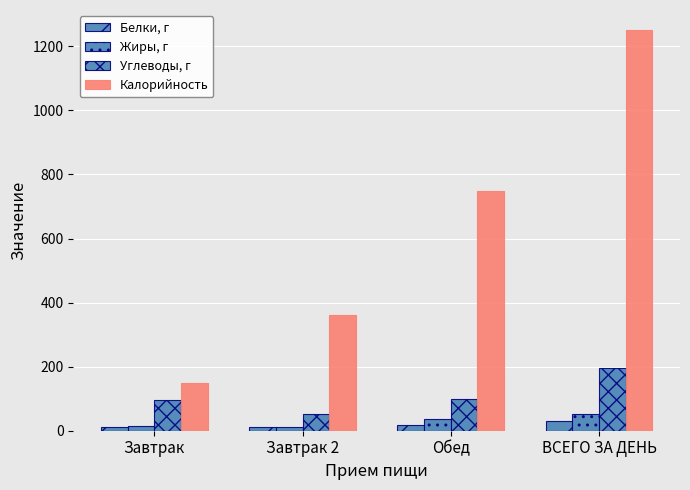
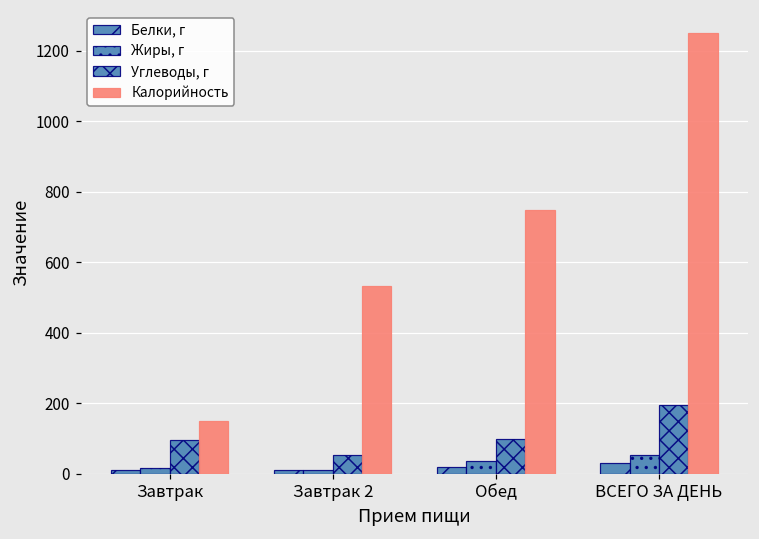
Калорийность, Завтрак 2: 360 -> 530
